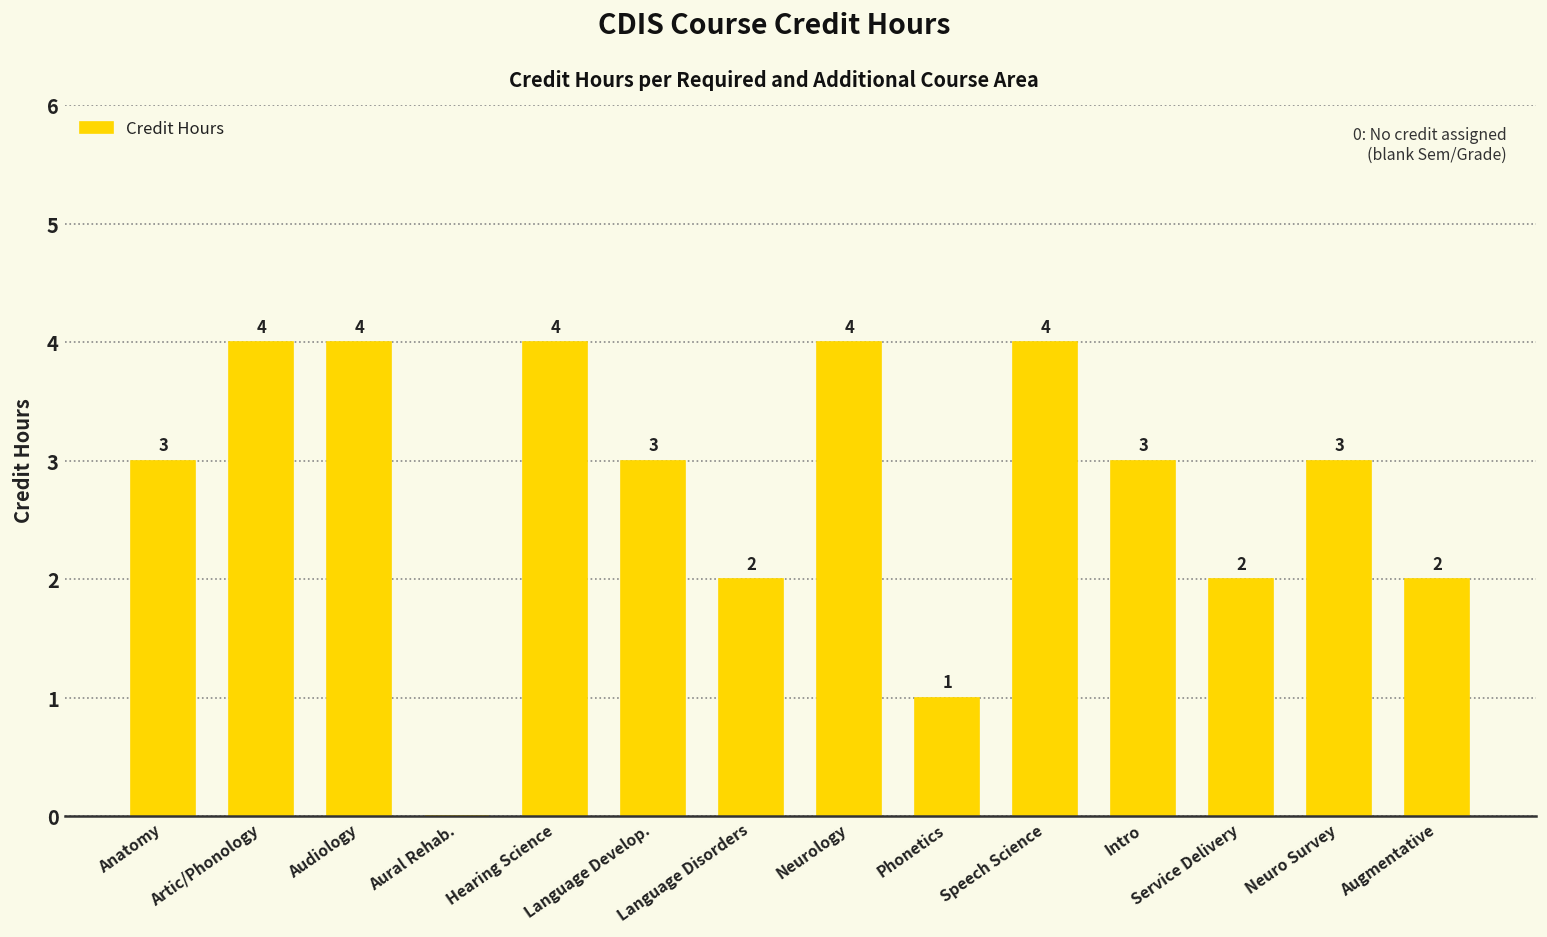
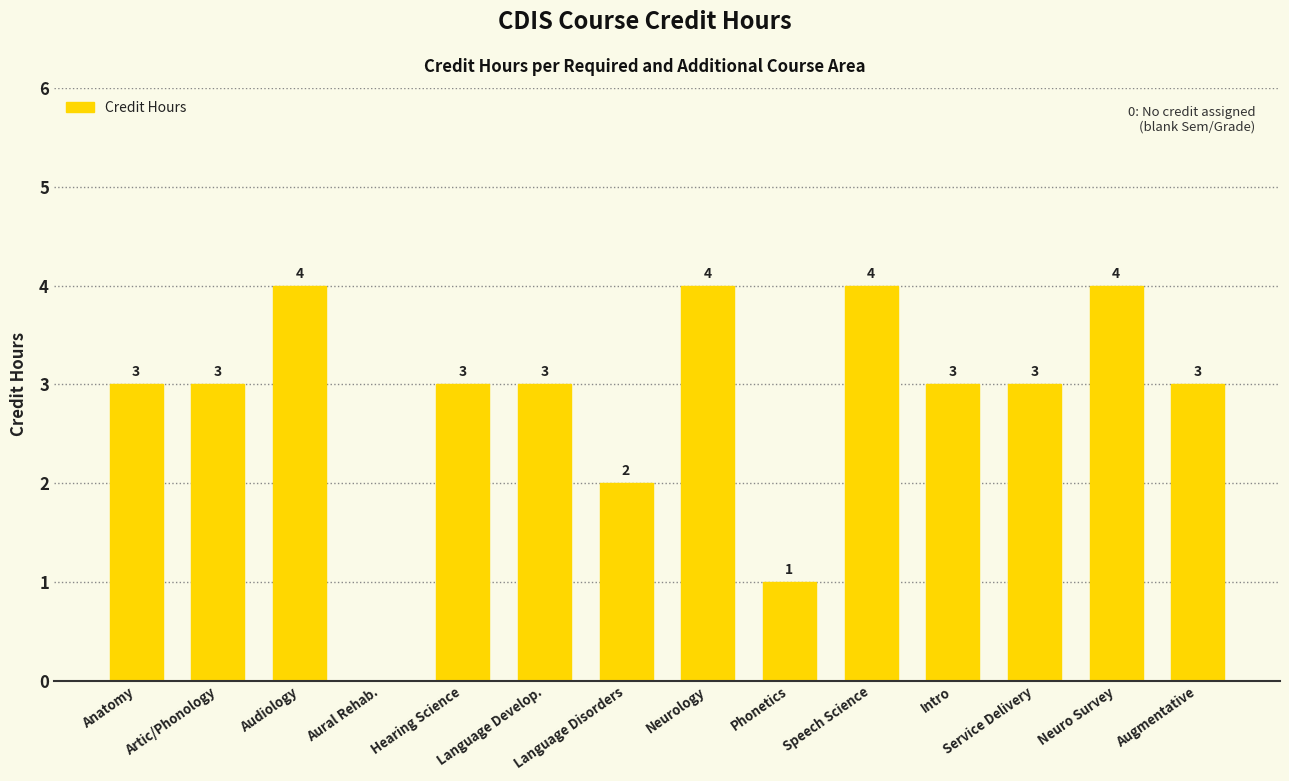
Artic/Phonology: 4 -> 3
Hearing Science: 4 -> 3
Service Delivery: 2 -> 3
Neuro Survey: 3 -> 4
Augmentative: 2 -> 3
